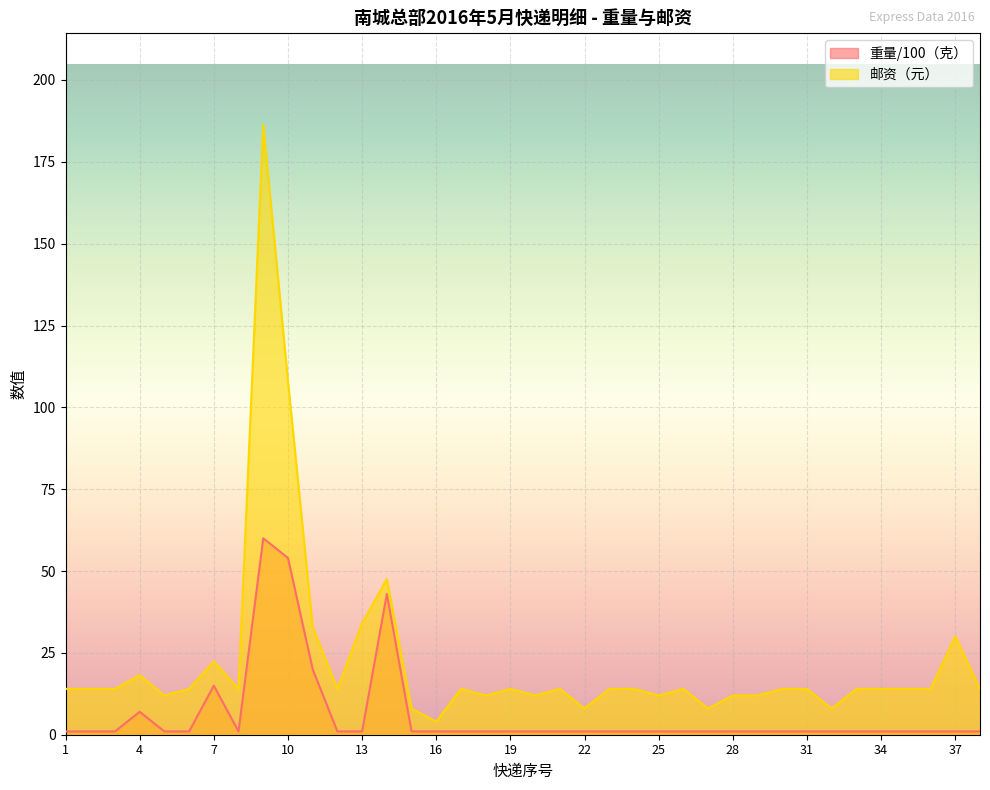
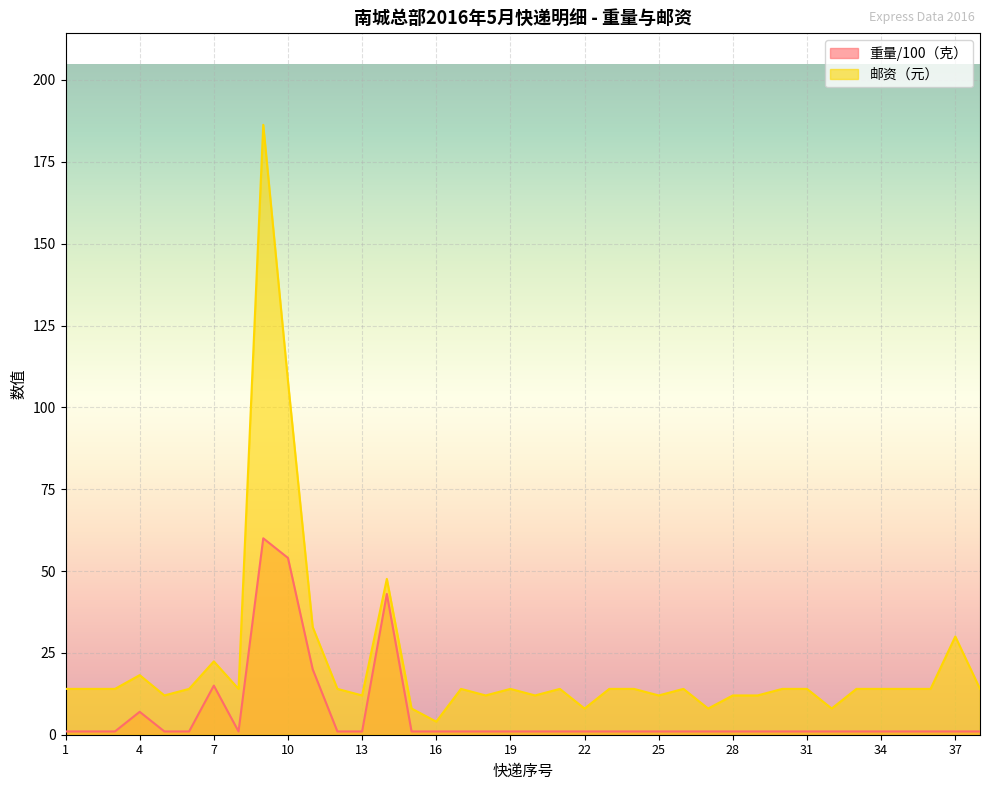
邮资（元）, 13: 34 -> 12
